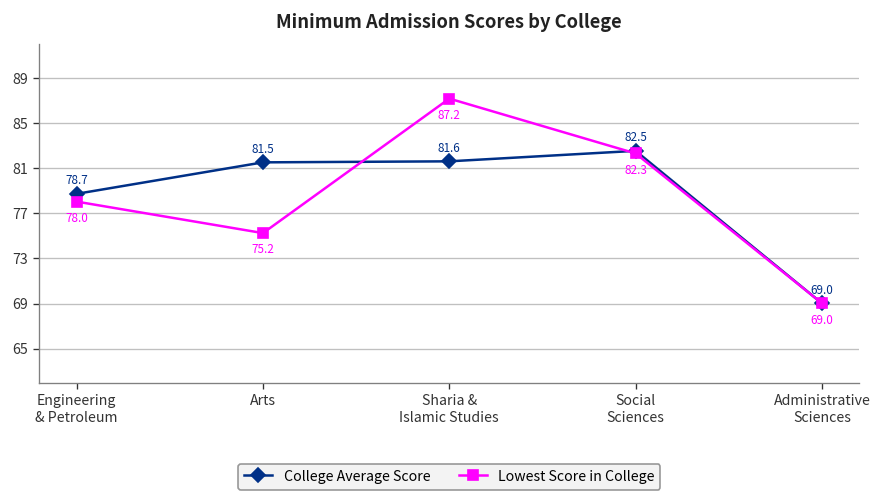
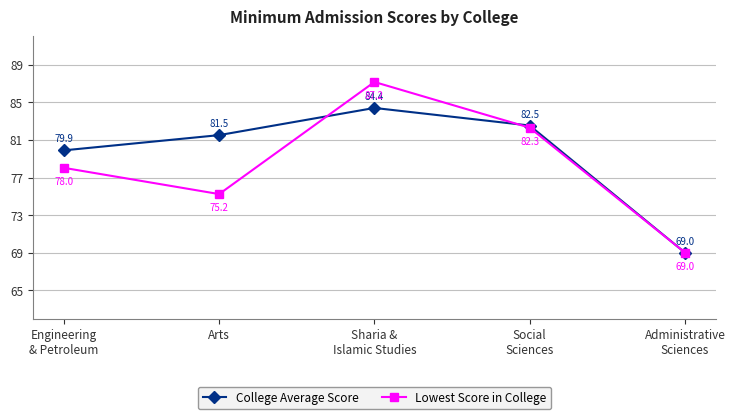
College Average Score, Engineering & Petroleum: 78.7 -> 79.9
College Average Score, Sharia & Islamic Studies: 81.6 -> 84.4
